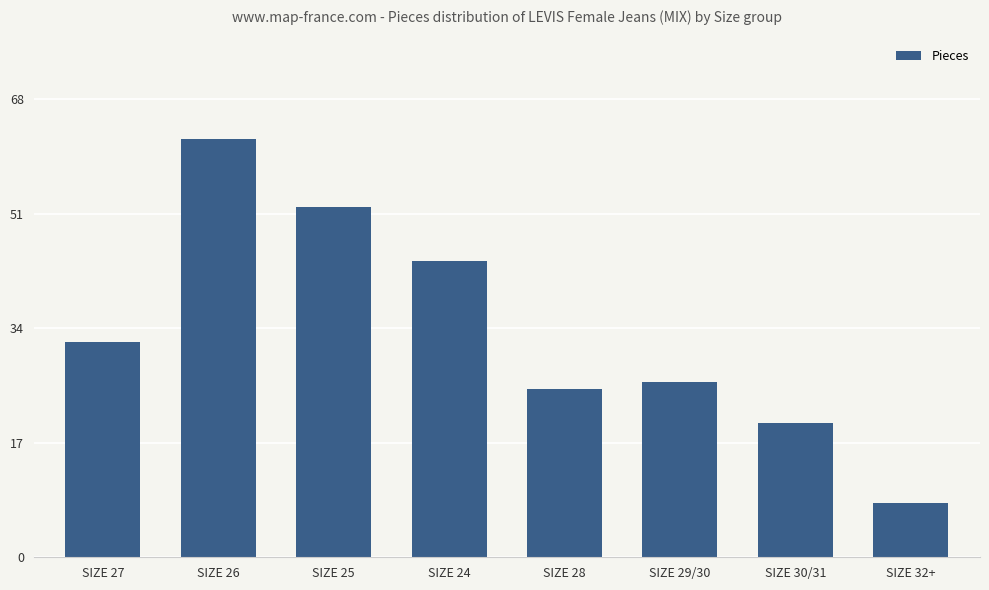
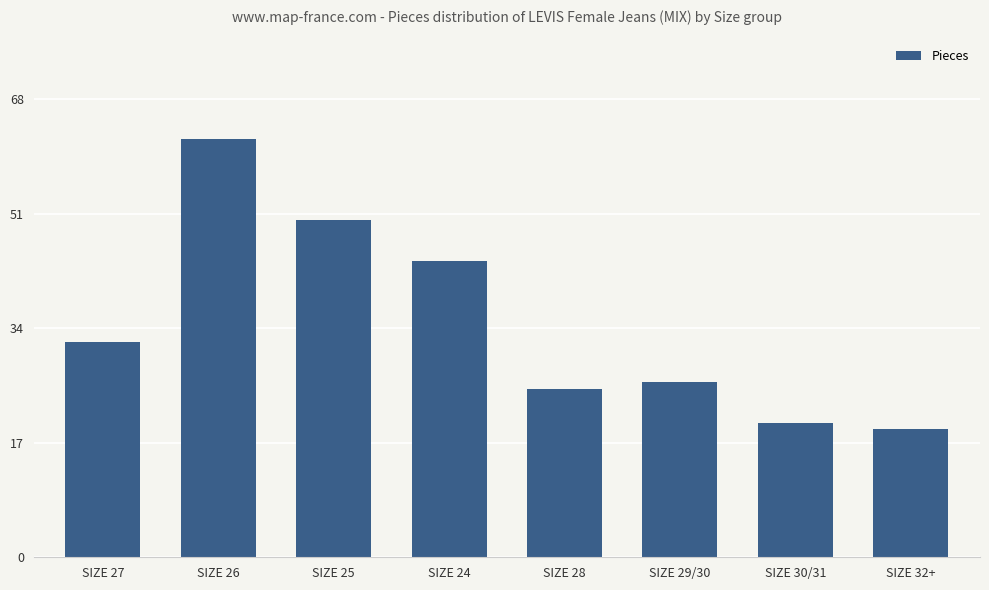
SIZE 25: 52 -> 50
SIZE 32+: 8 -> 19
